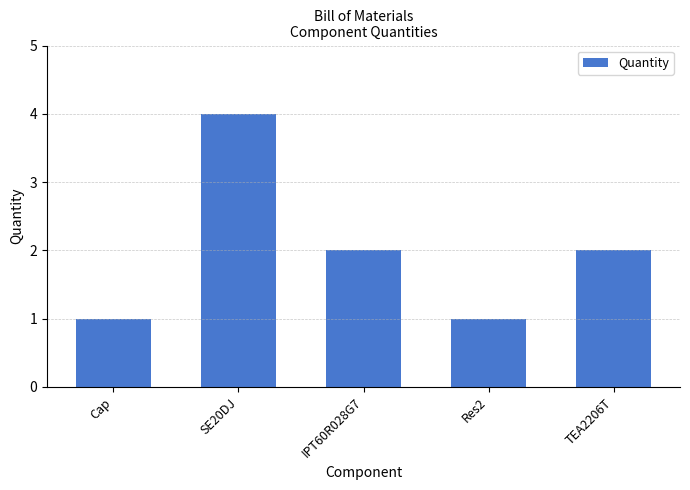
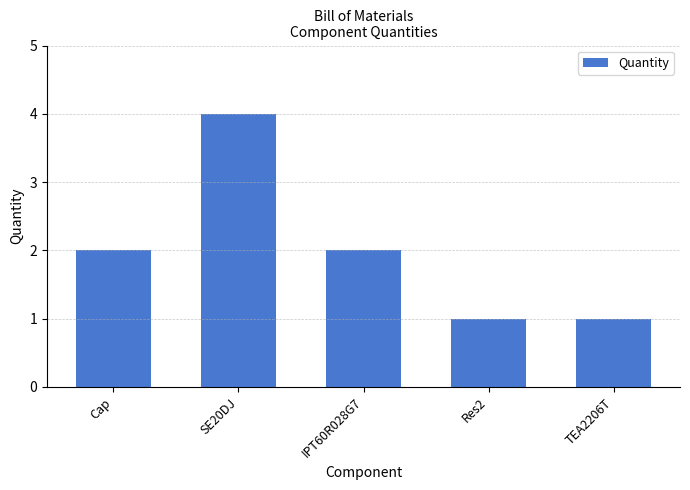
Cap: 1 -> 2
TEA2206T: 2 -> 1
